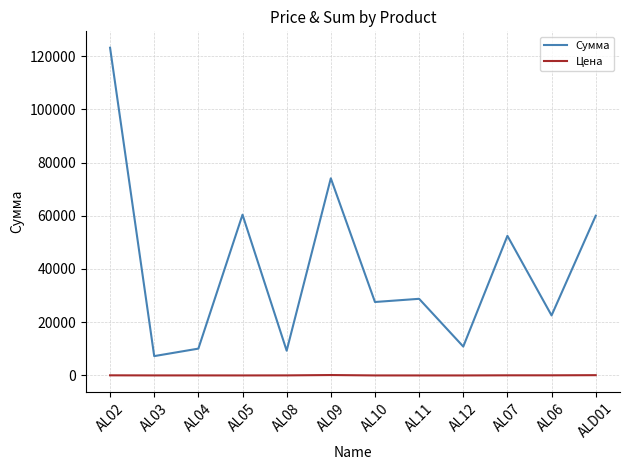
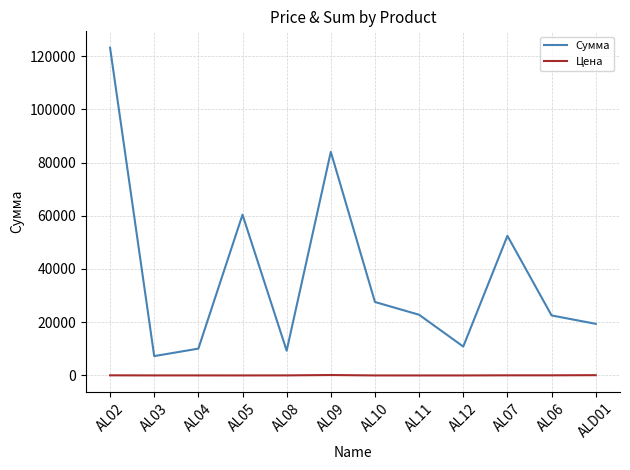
Сумма, AL09: 74000 -> 84000
Сумма, AL11: 29000 -> 23000
Сумма, ALD01: 60000 -> 19000
